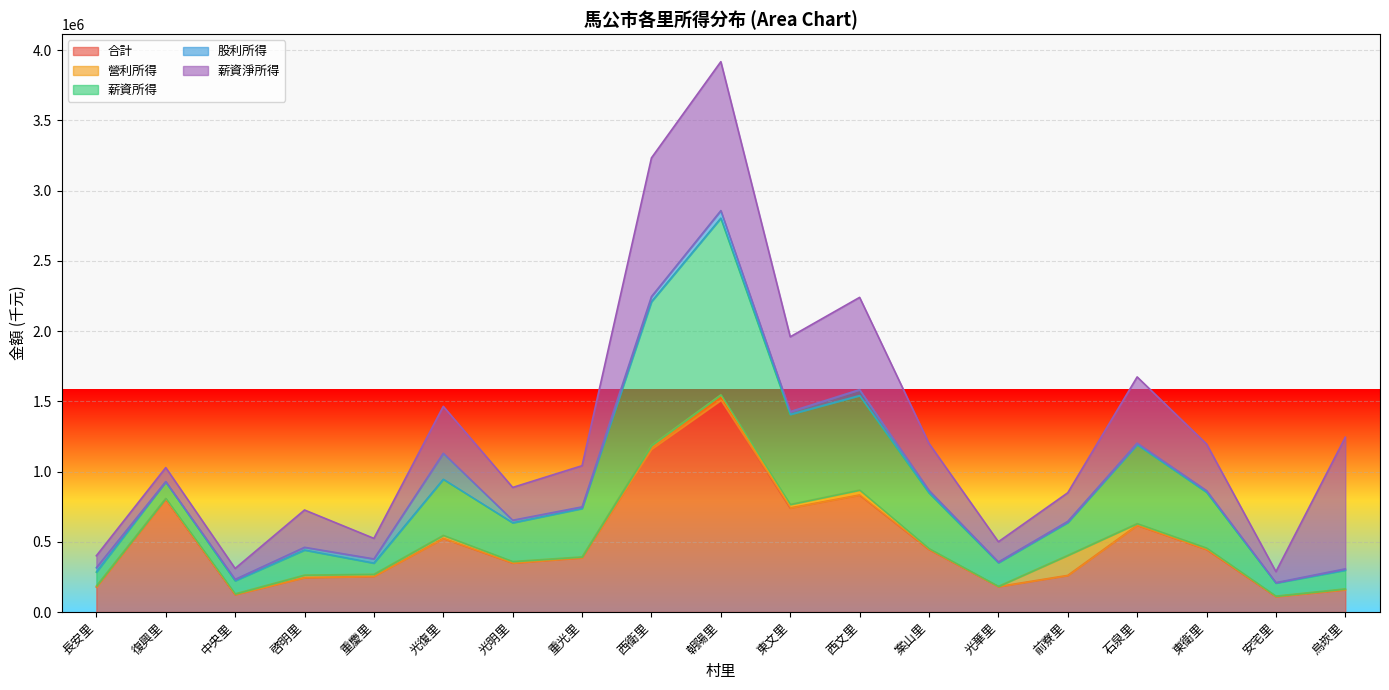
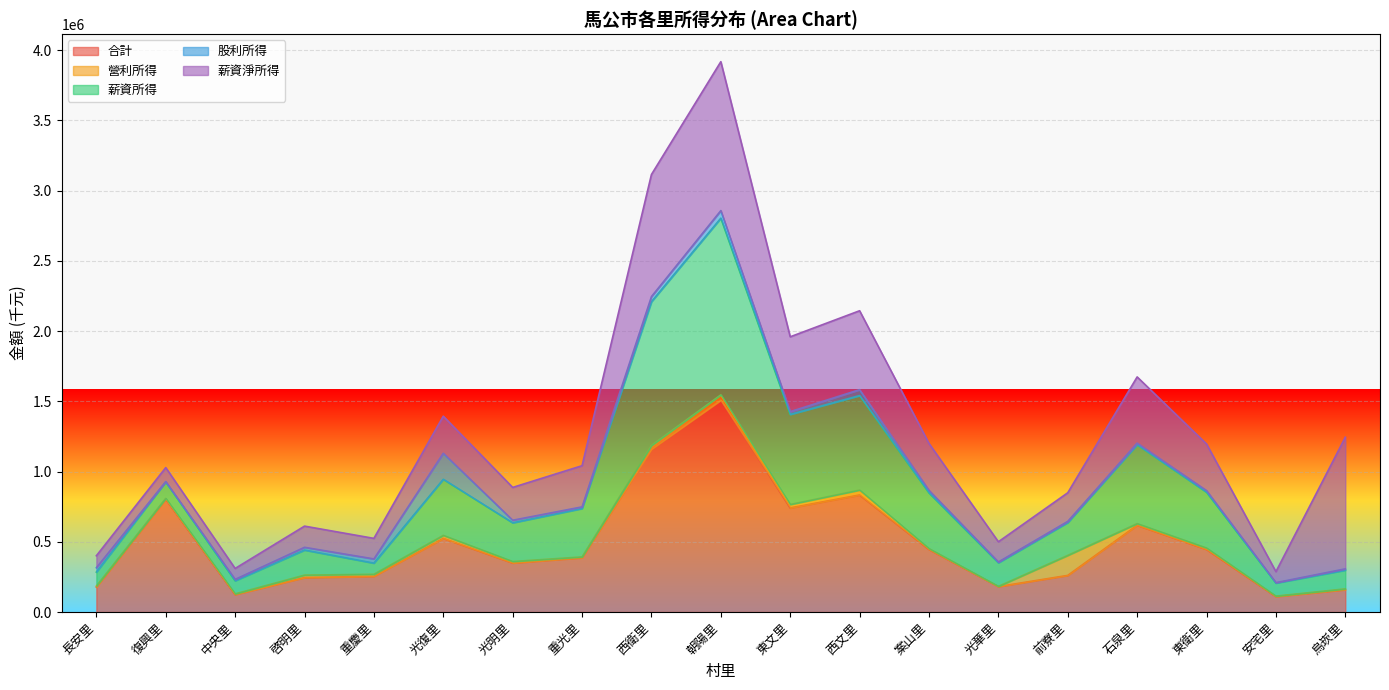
薪資淨所得, 啓明里: 270000 -> 150000
薪資淨所得, 光復里: 330000 -> 260000
薪資淨所得, 西衛里: 990000 -> 870000
薪資淨所得, 西文里: 660000 -> 560000
